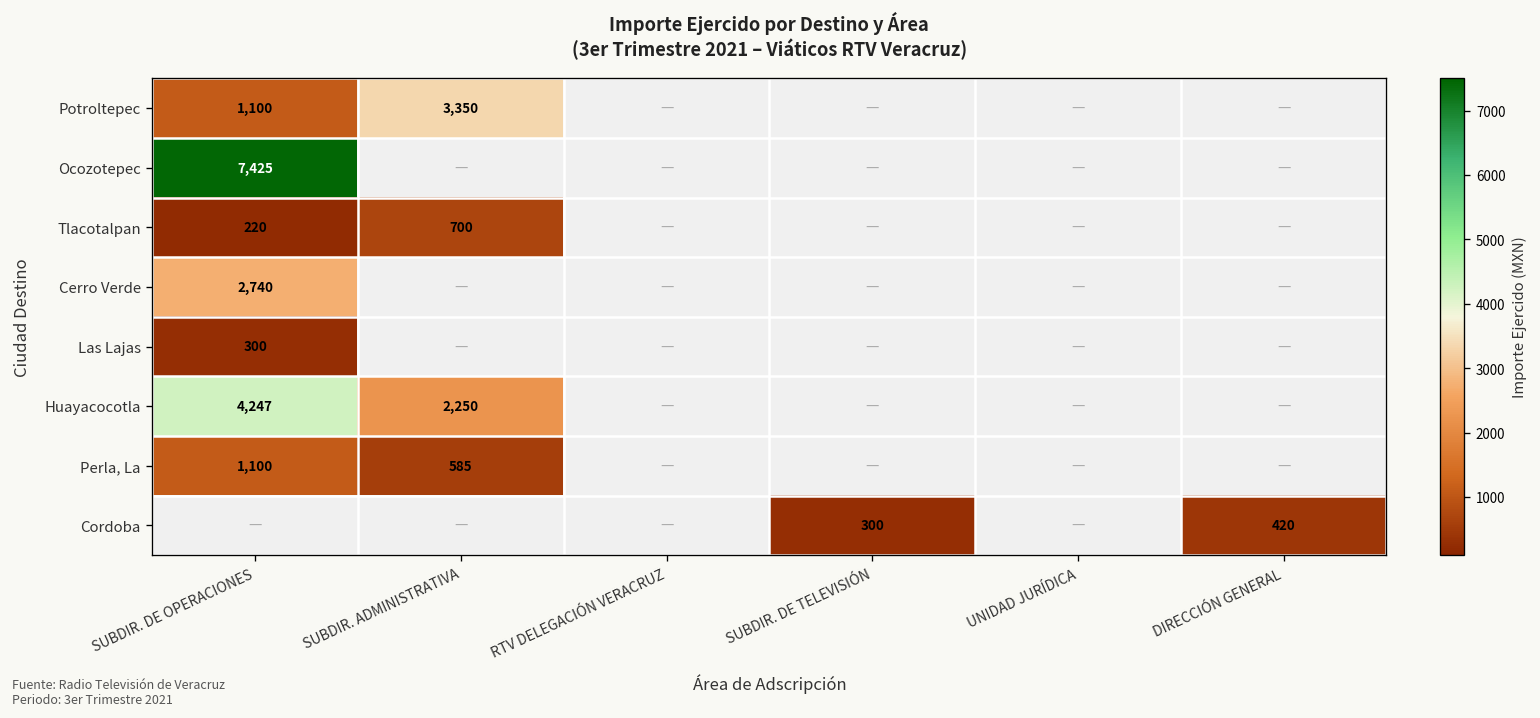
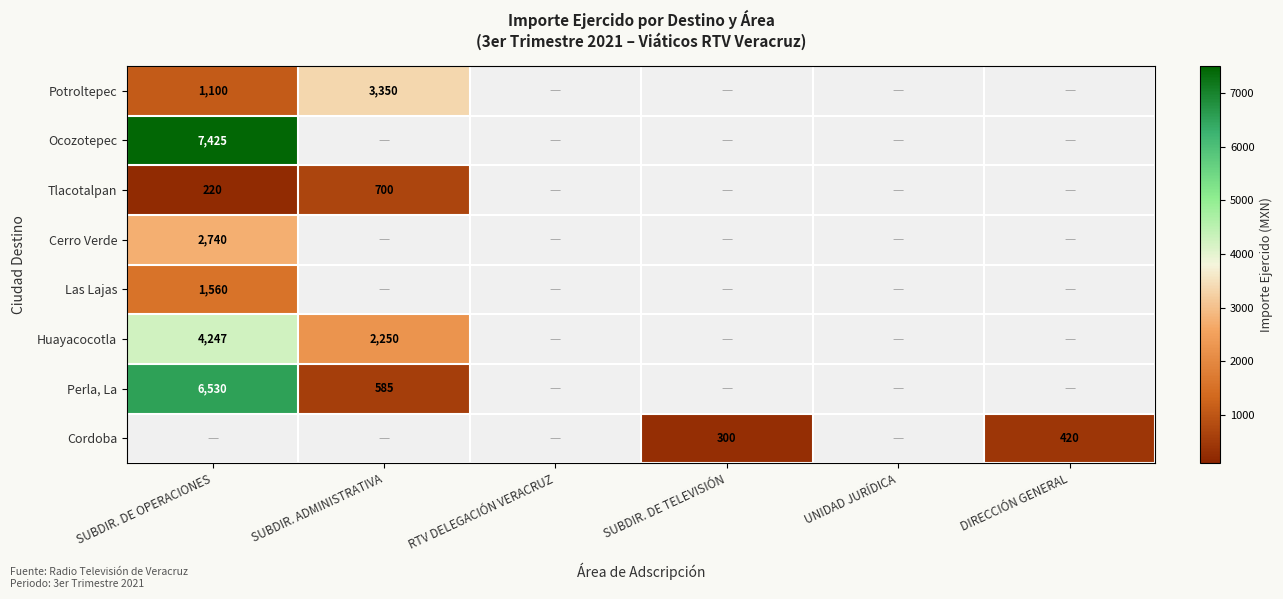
Las Lajas, SUBDIR. DE OPERACIONES: 300 -> 1,560
Perla, La, SUBDIR. DE OPERACIONES: 1,100 -> 6,530
